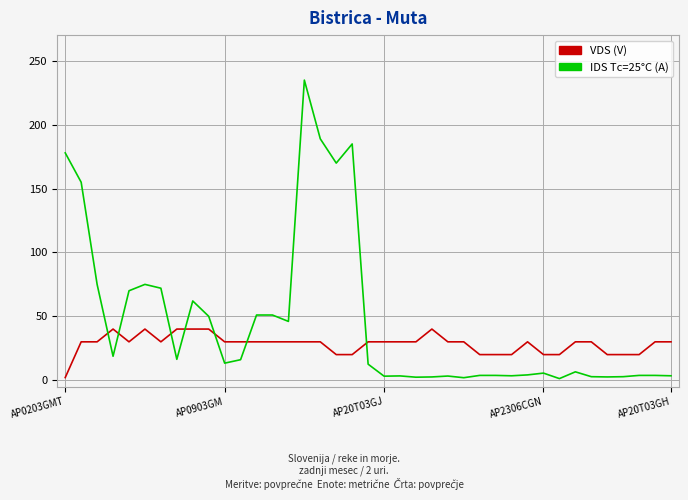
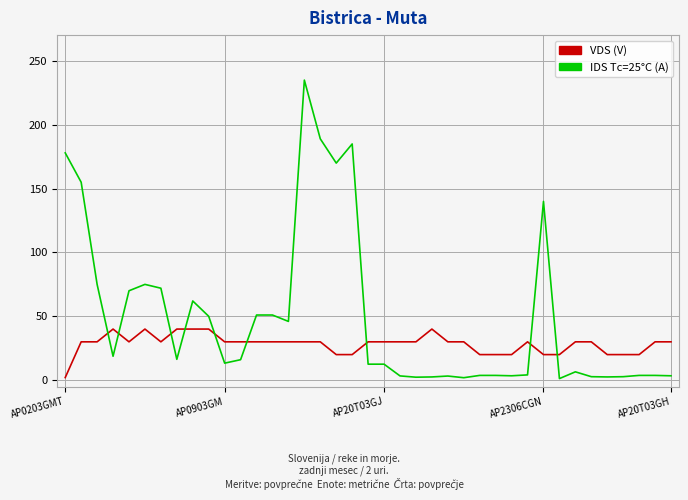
IDS Tc=25°C (A), AP20T03GJ: 3 -> 13
IDS Tc=25°C (A), AP2306CGN: 6 -> 140
